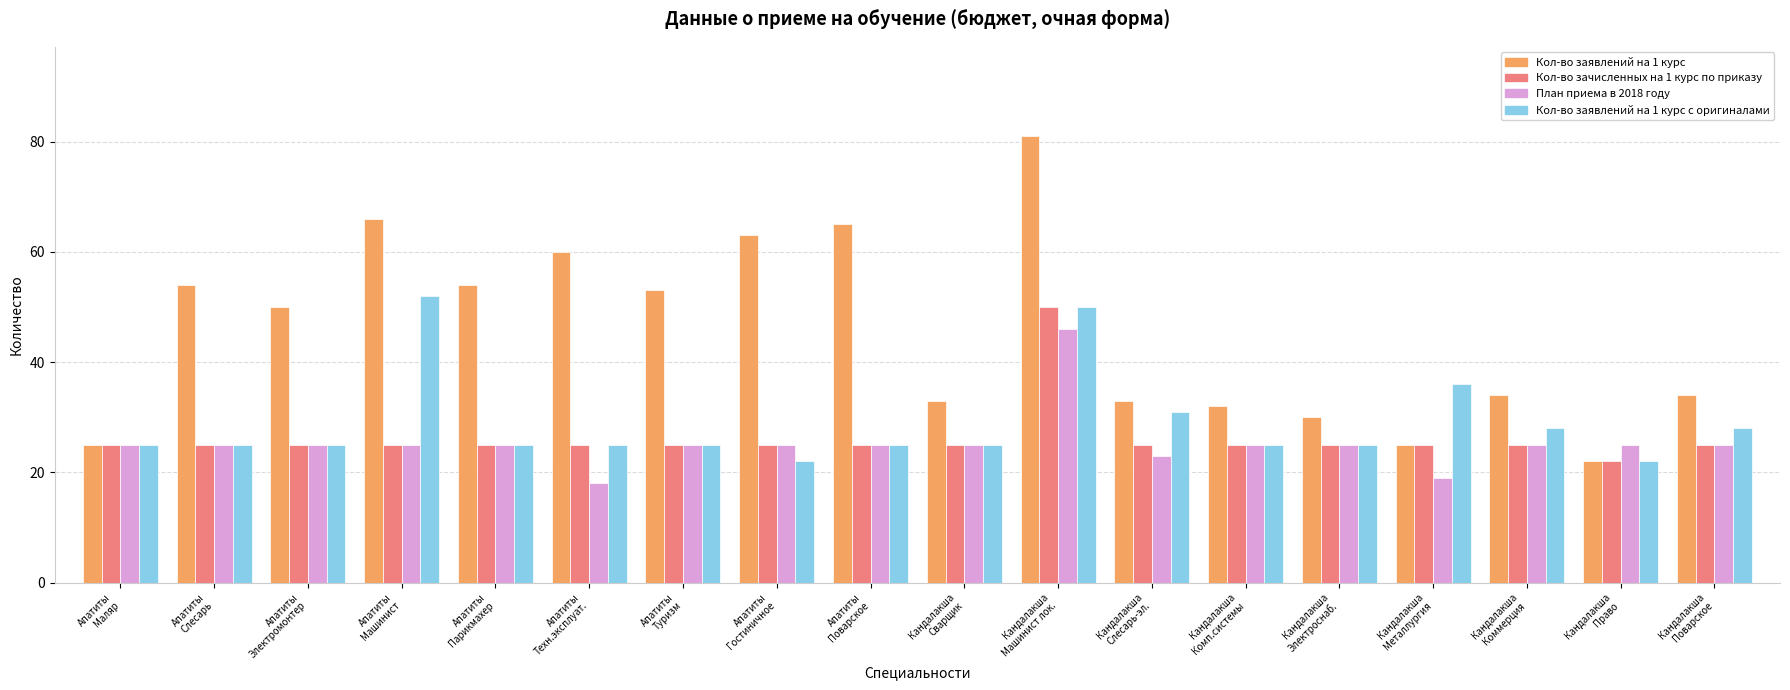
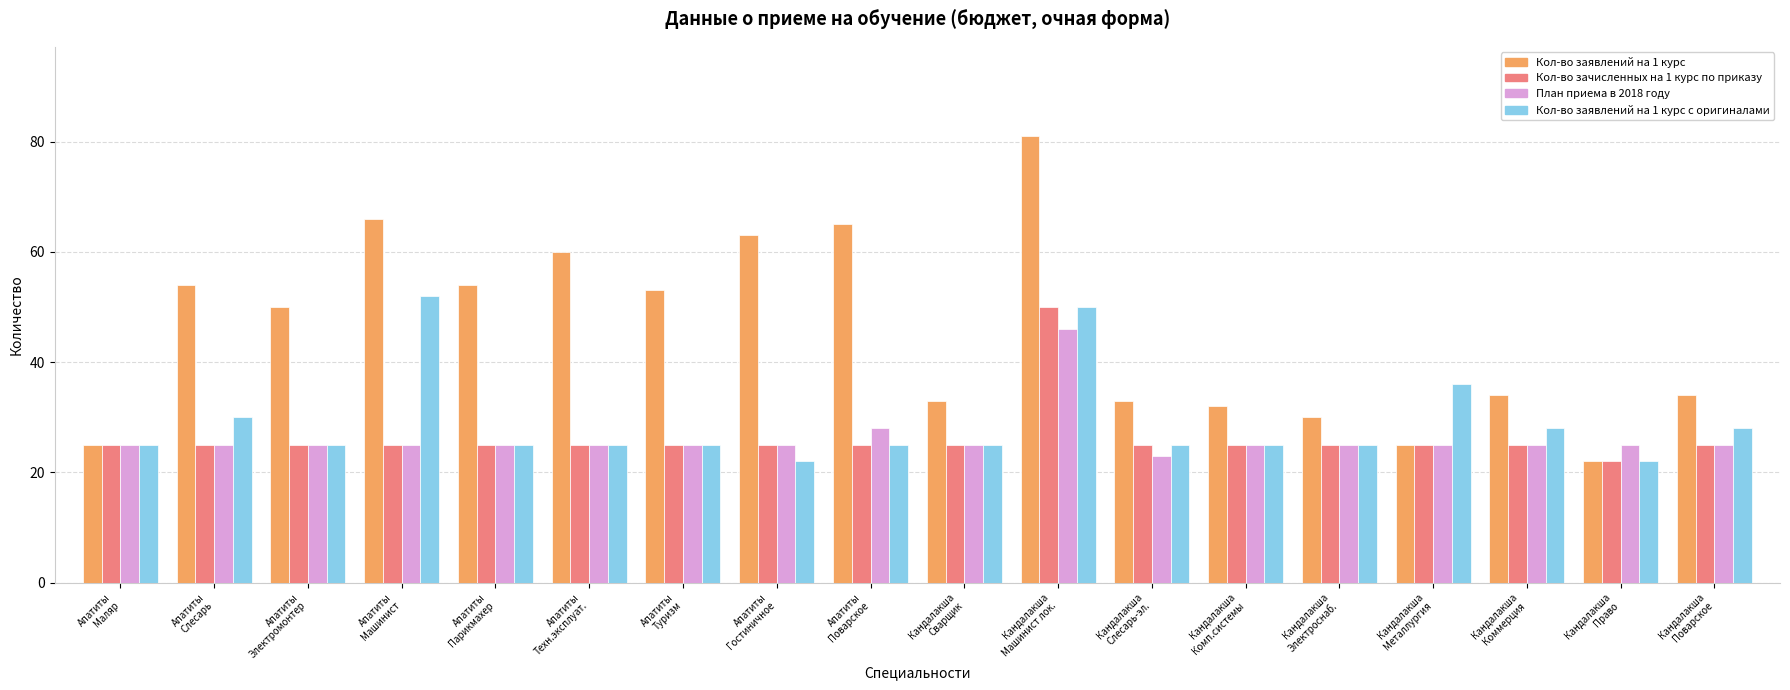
Кол-во заявлений на 1 курс с оригиналами, Апатиты Слесарь: 25 -> 30
План приема в 2018 году, Апатиты Техн.эксплуат.: 18 -> 25
План приема в 2018 году, Апатиты Поварское: 25 -> 28
Кол-во заявлений на 1 курс с оригиналами, Кандалакша Слесарь-эл.: 31 -> 25
План приема в 2018 году, Кандалакша Металлургия: 19 -> 25
